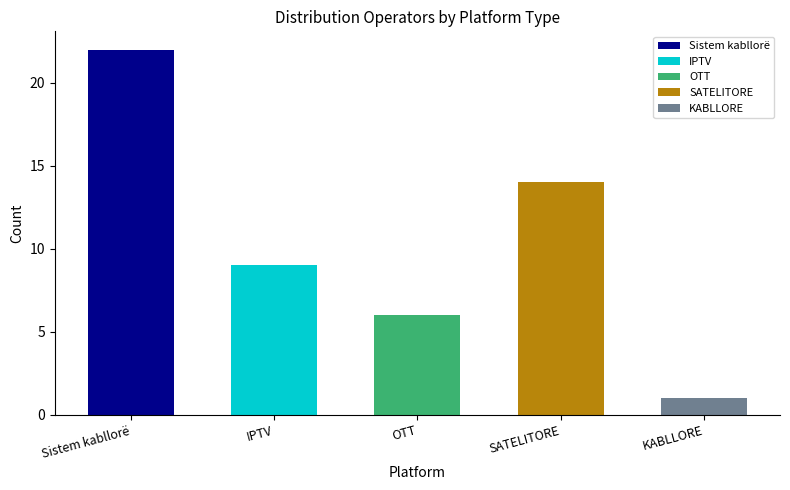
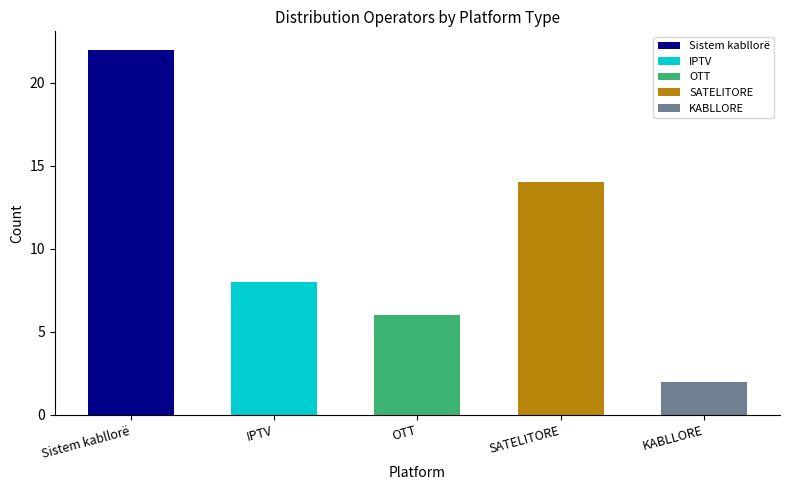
IPTV: 9 -> 8
KABLLORE: 1 -> 2
